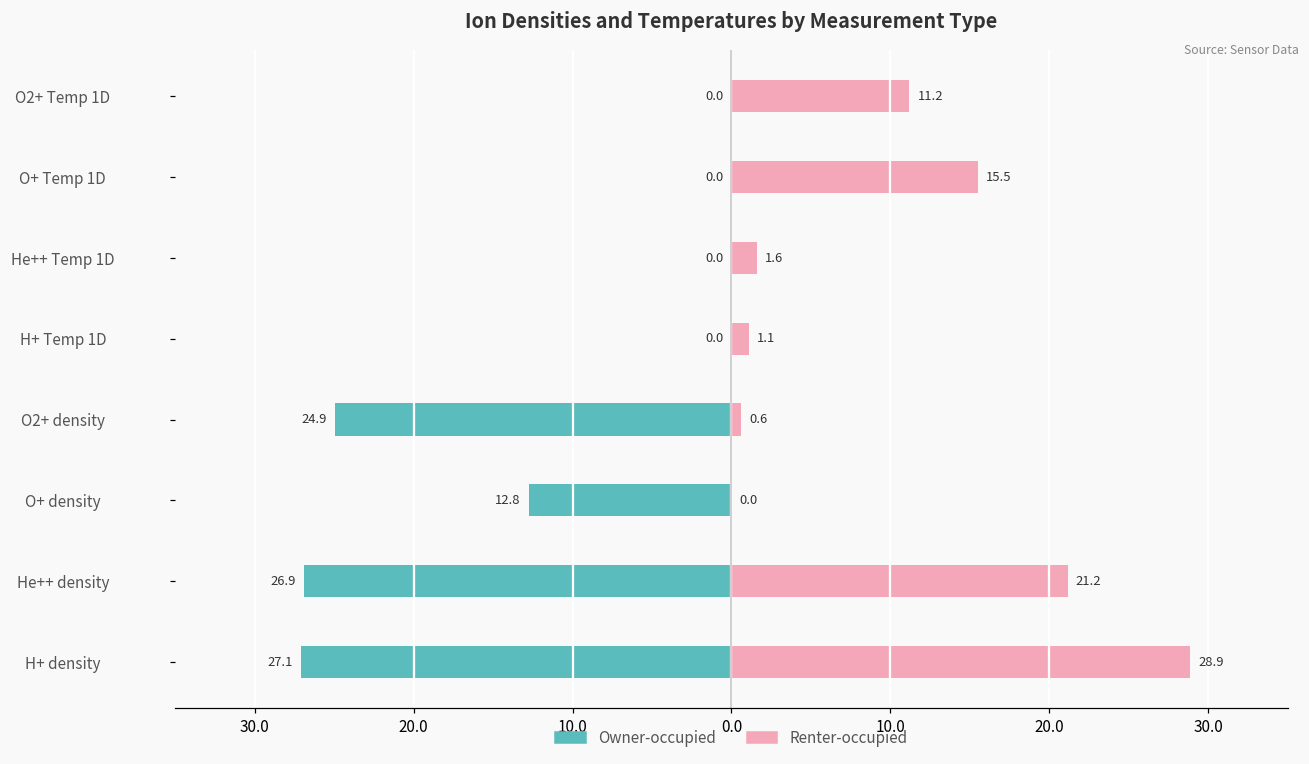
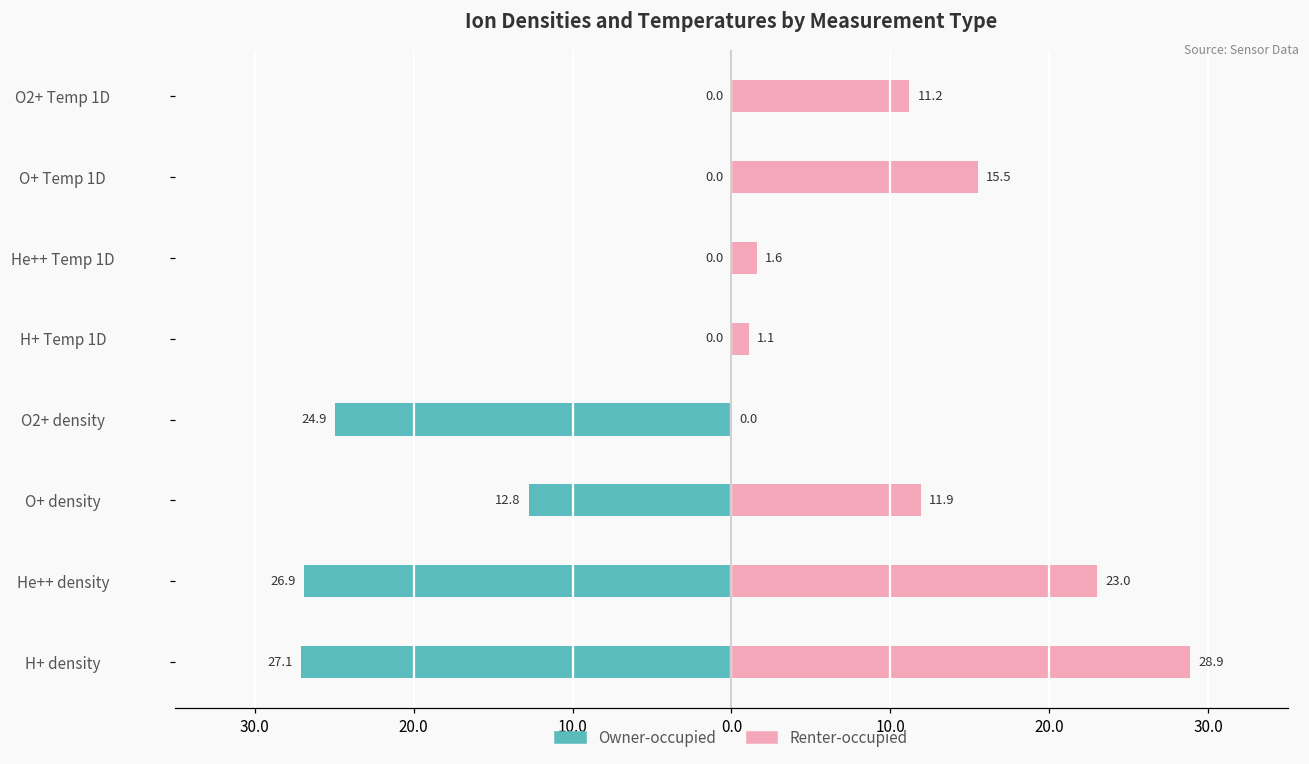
Renter-occupied, O2+ density: 0.6 -> 0.0
Renter-occupied, O+ density: 0.0 -> 11.9
Renter-occupied, He++ density: 21.2 -> 23.0
